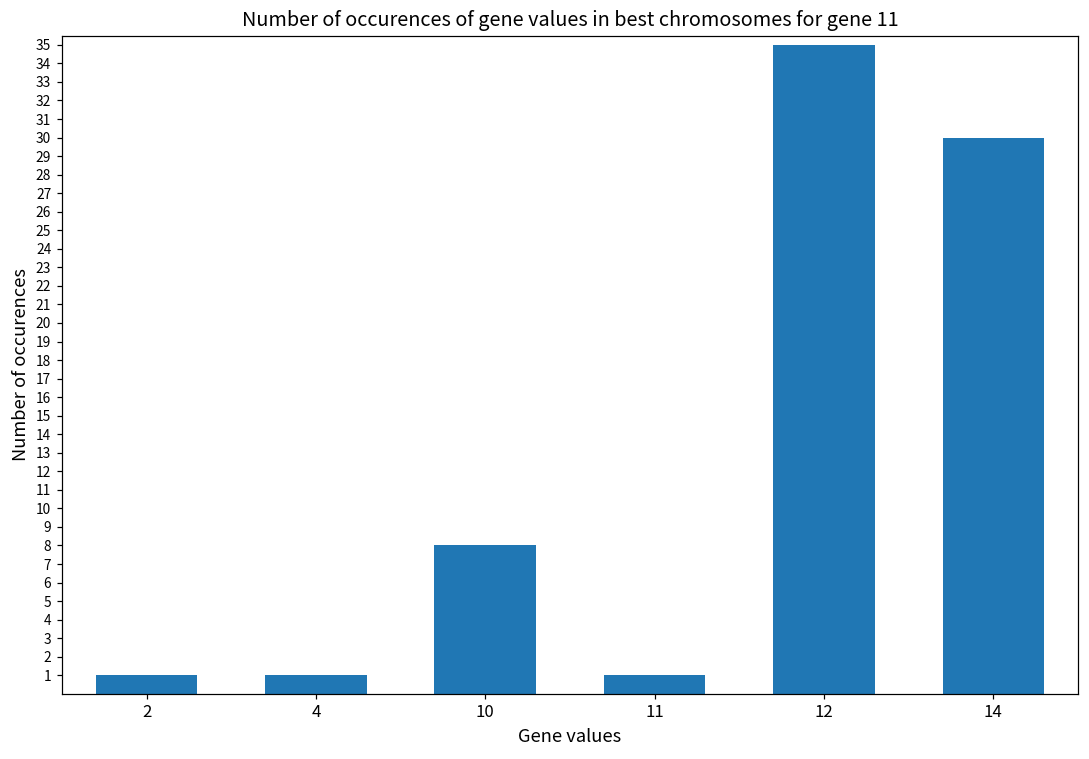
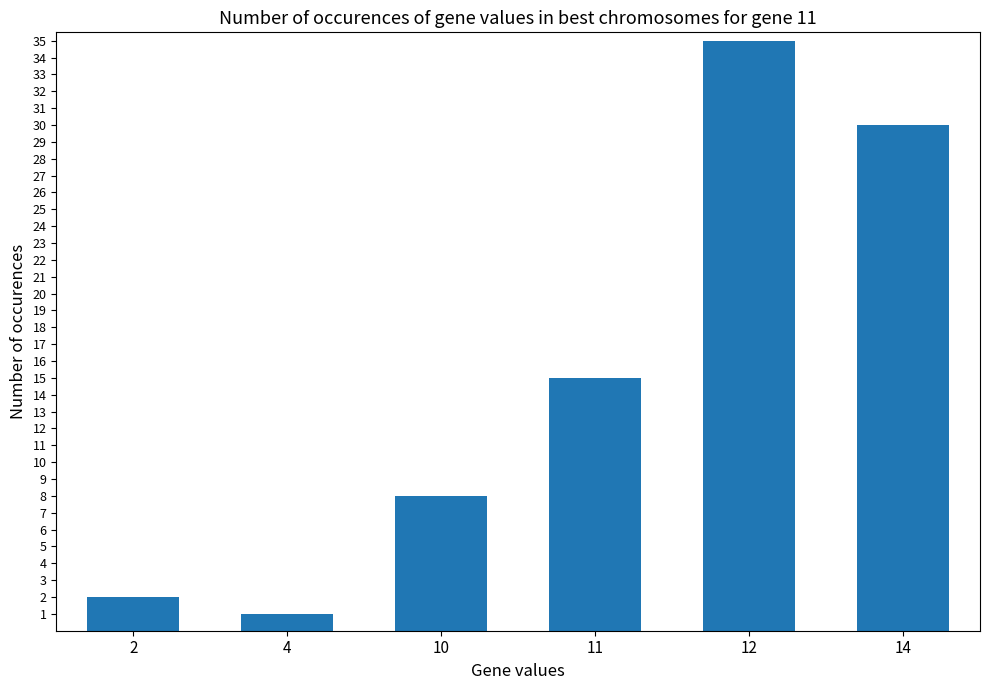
2: 1 -> 2
11: 1 -> 15
